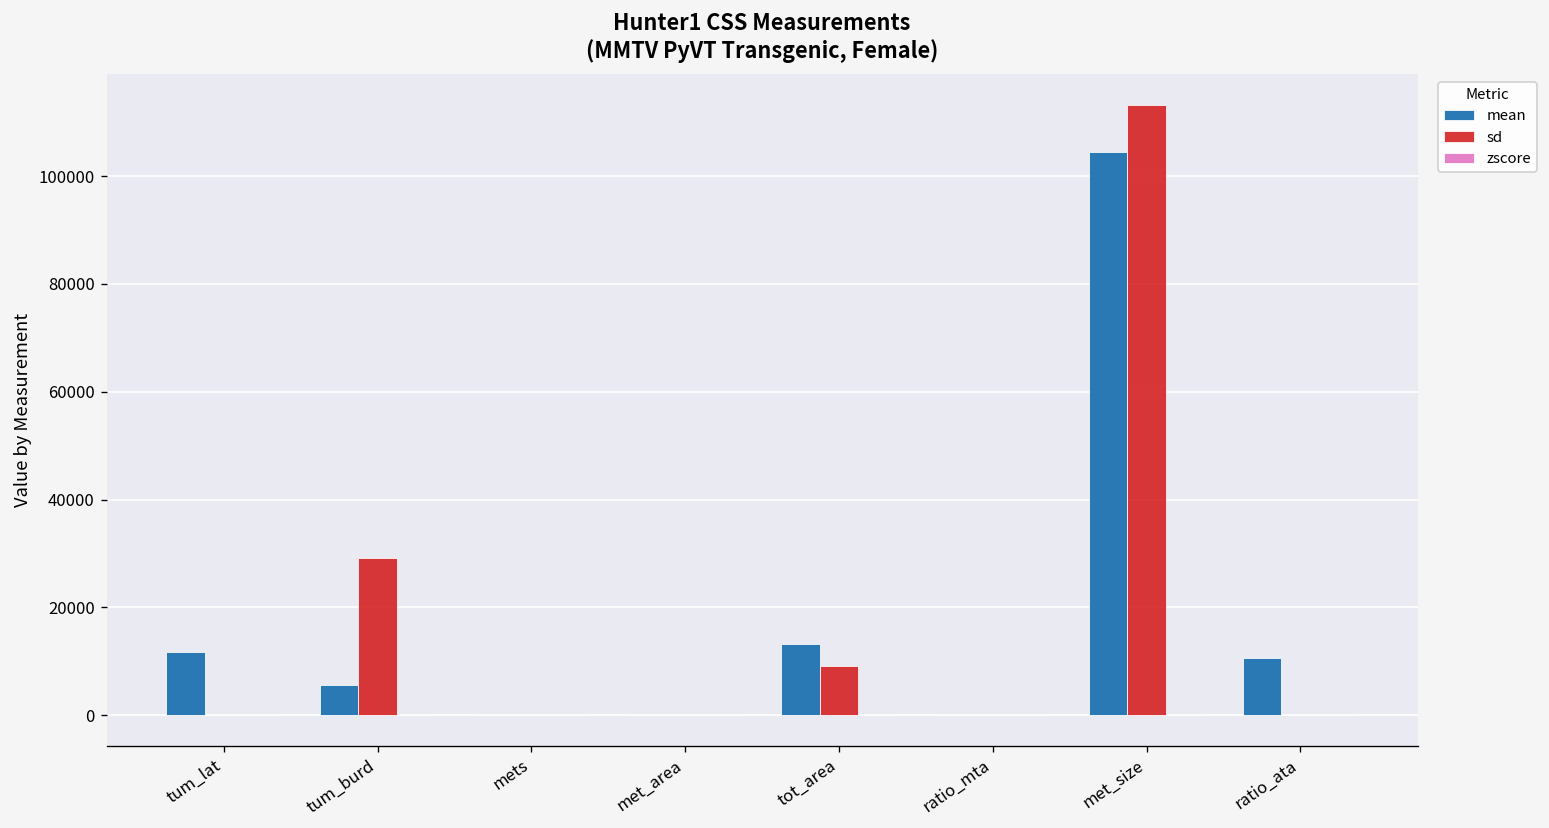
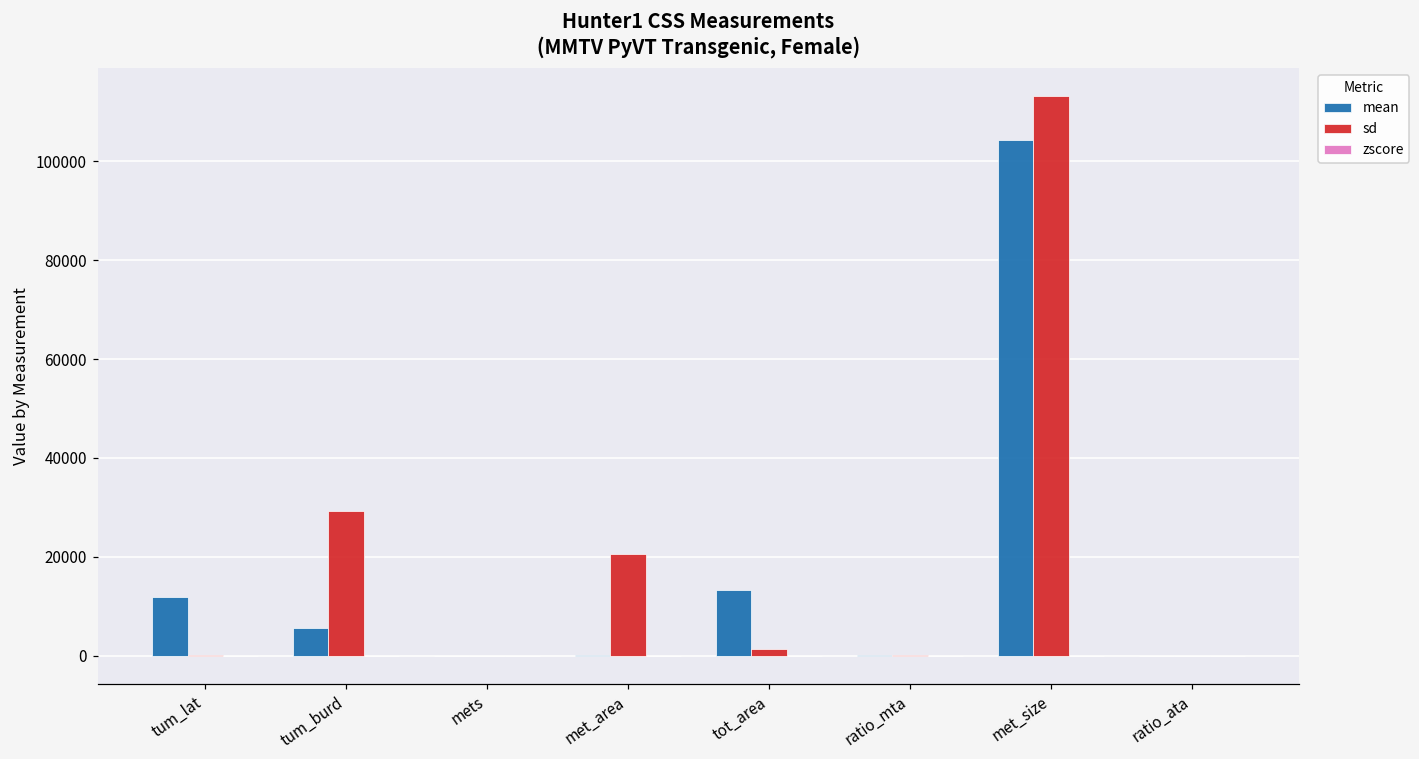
sd, met_area: 0 -> 20000
sd, tot_area: 9000 -> 1000
mean, ratio_ata: 11000 -> 0
